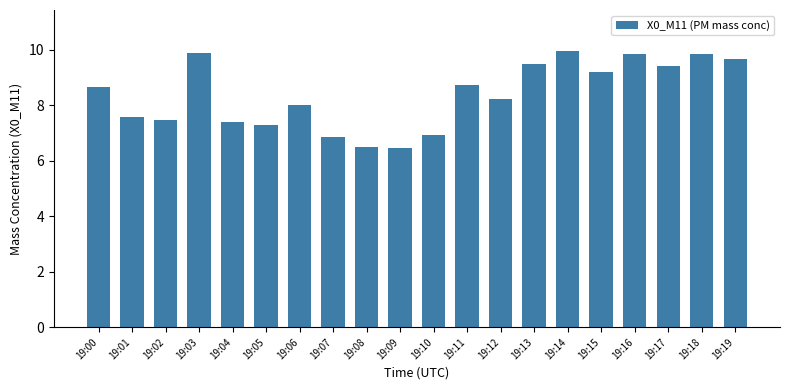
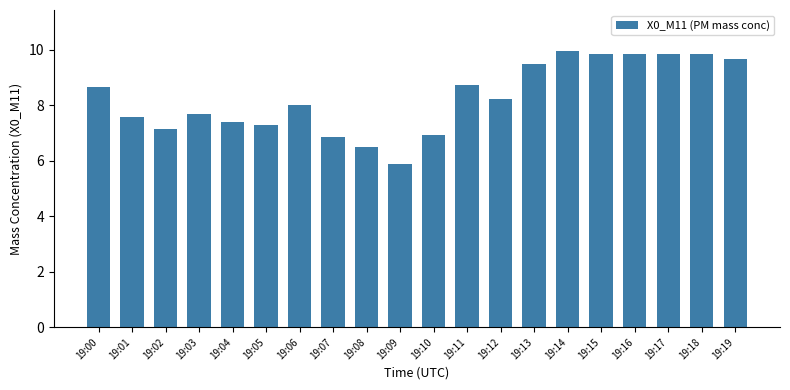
19:02: 7.5 -> 7.1
19:03: 9.9 -> 7.7
19:09: 6.5 -> 5.9
19:15: 9.2 -> 9.8
19:17: 9.4 -> 9.9
